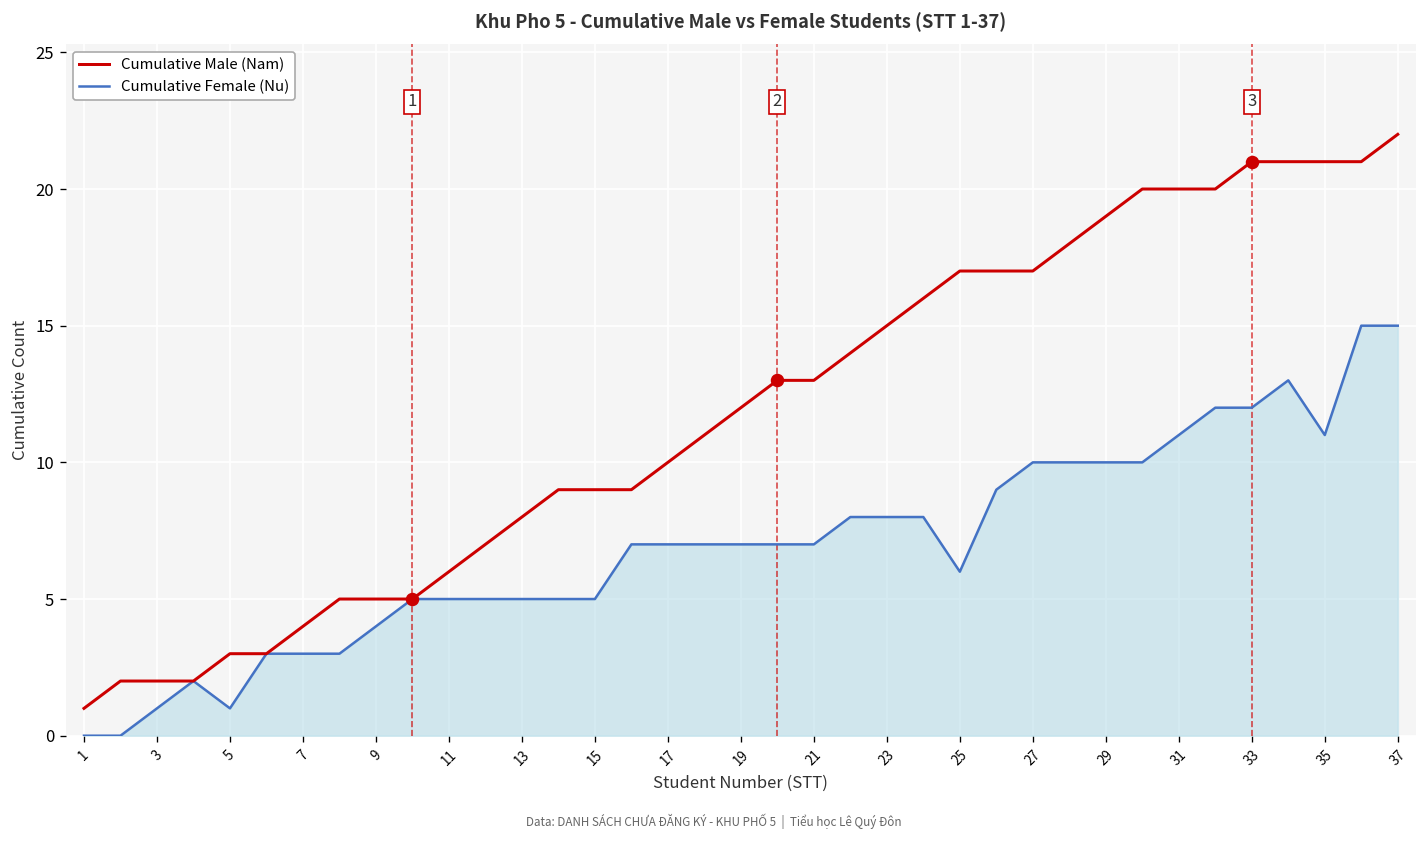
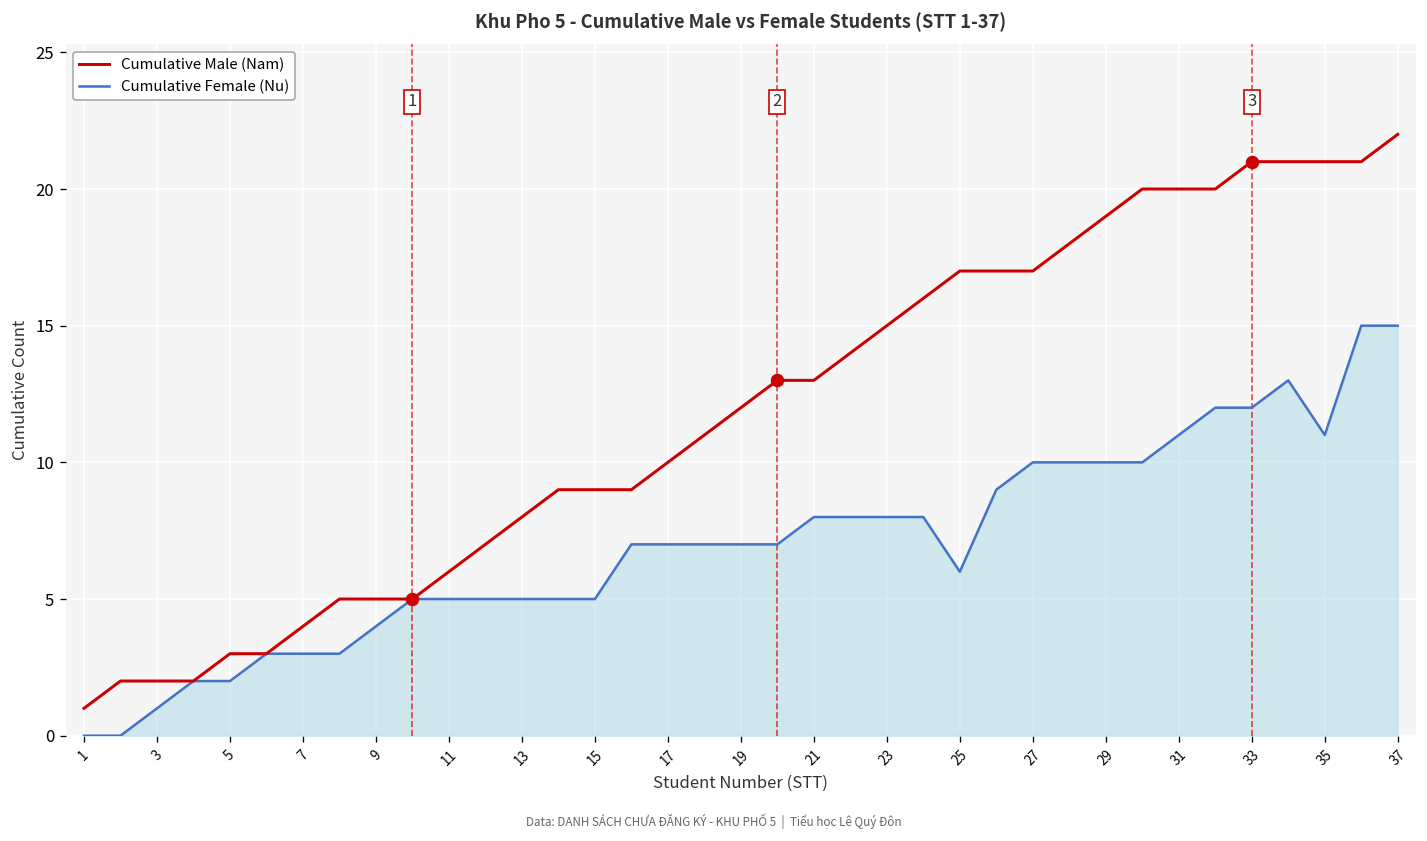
Cumulative Female (Nu), 5: 1 -> 2
Cumulative Female (Nu), 21: 7 -> 8
